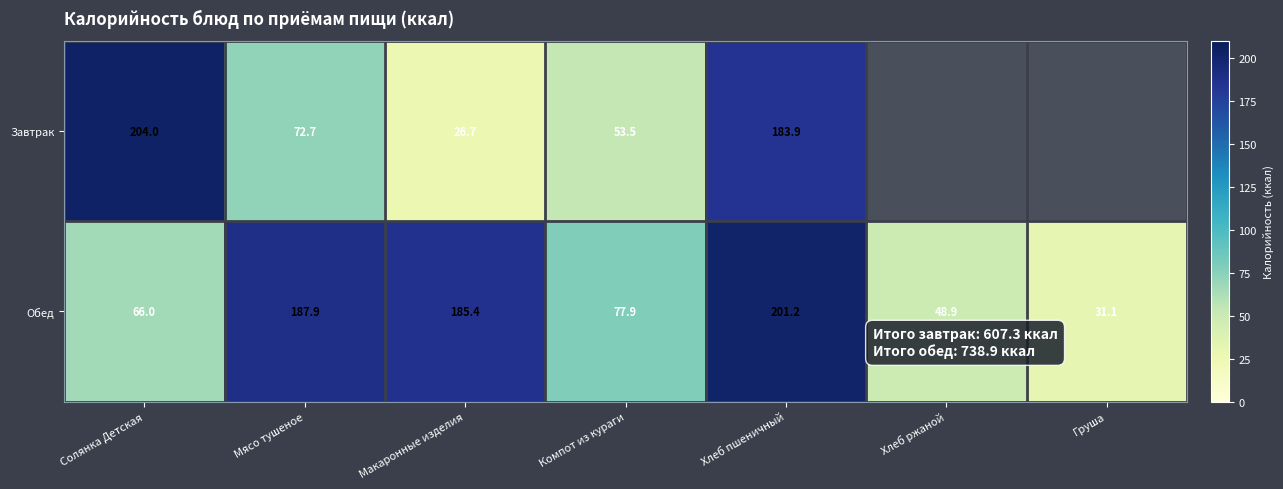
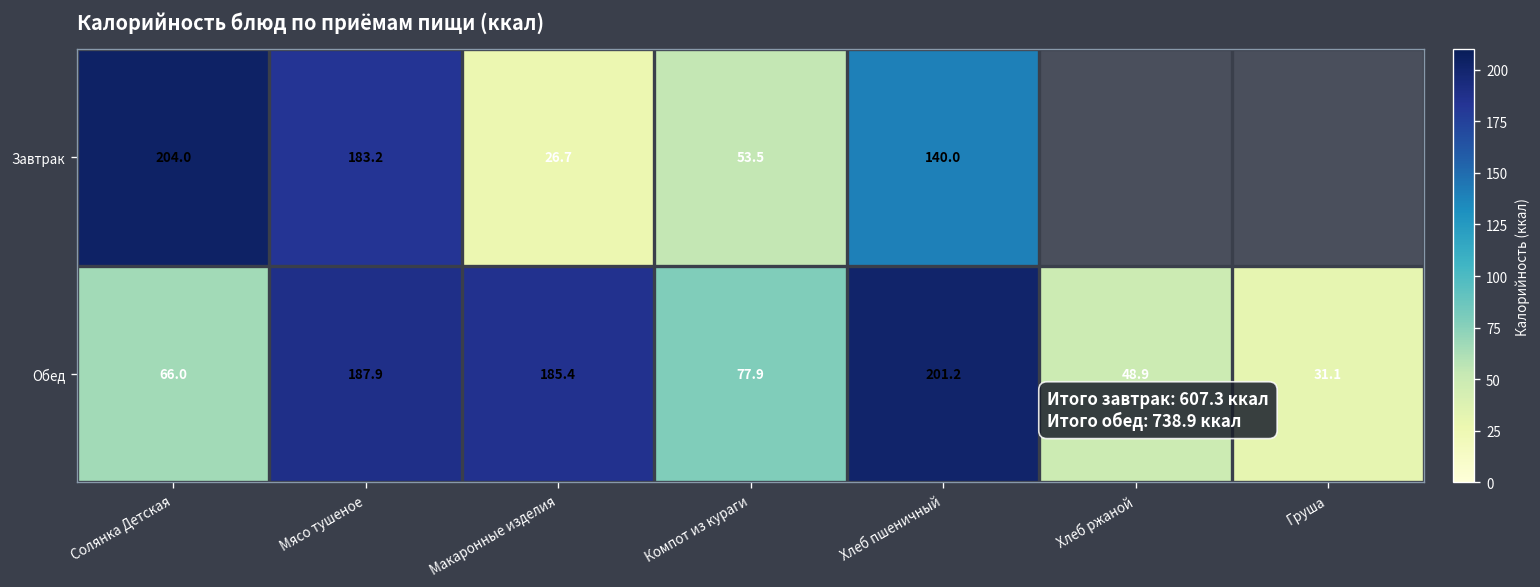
Завтрак, Мясо тушеное: 72.7 -> 183.2
Завтрак, Хлеб пшеничный: 183.9 -> 140.0
